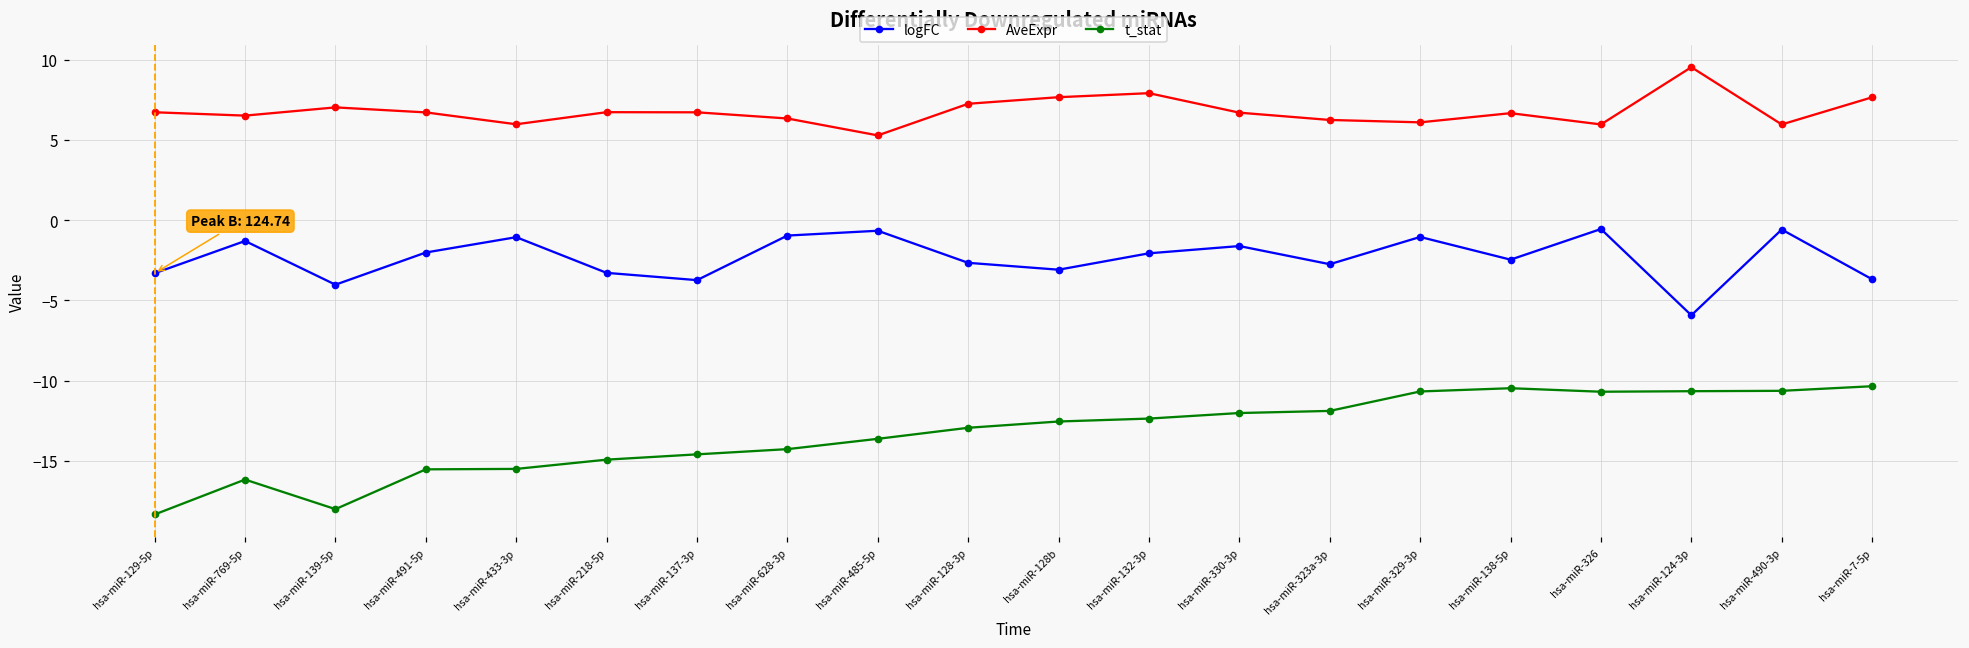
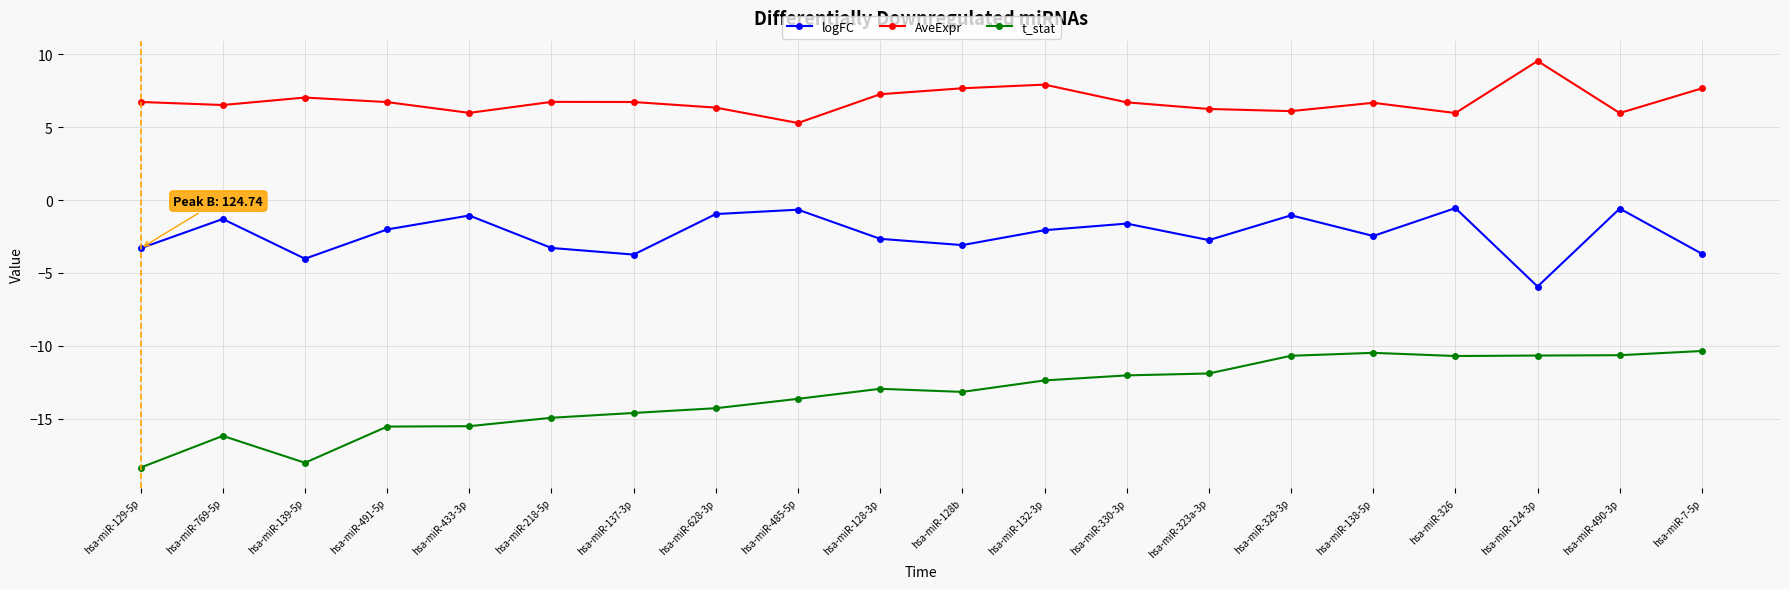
t_stat, hsa-miR-128b: -12.6 -> -13.2
